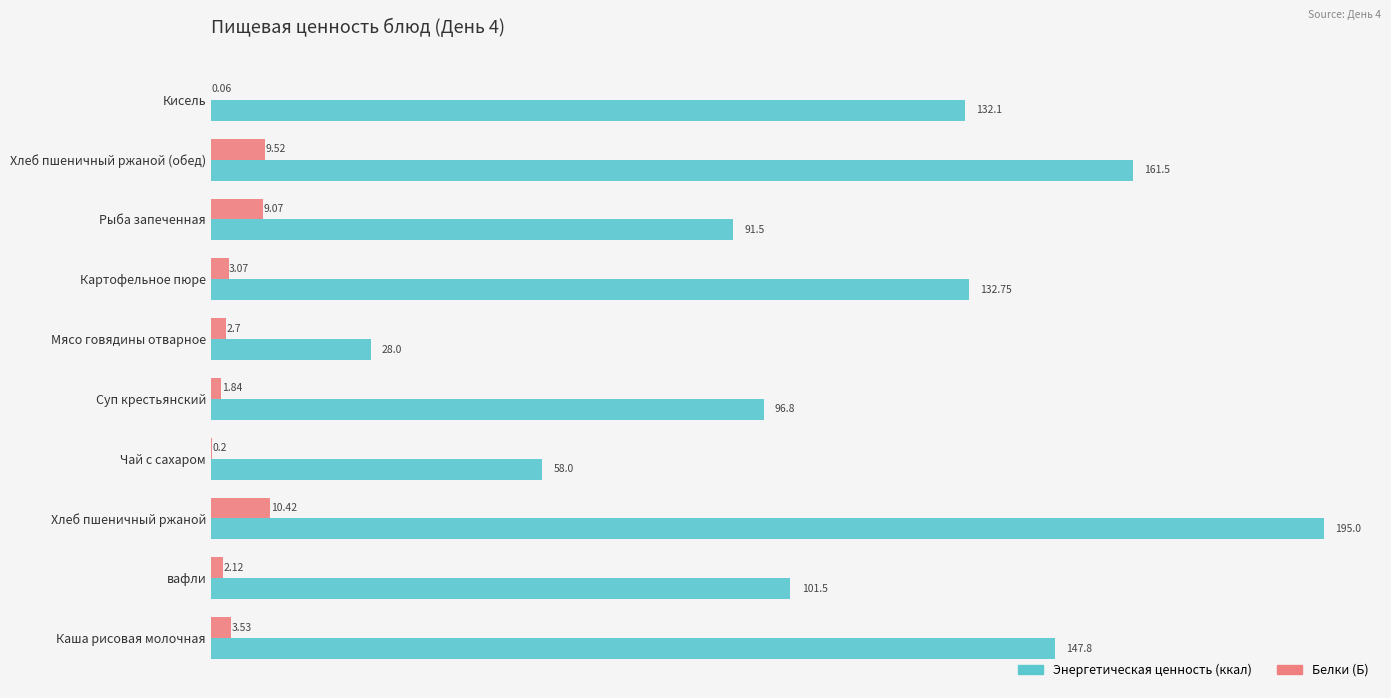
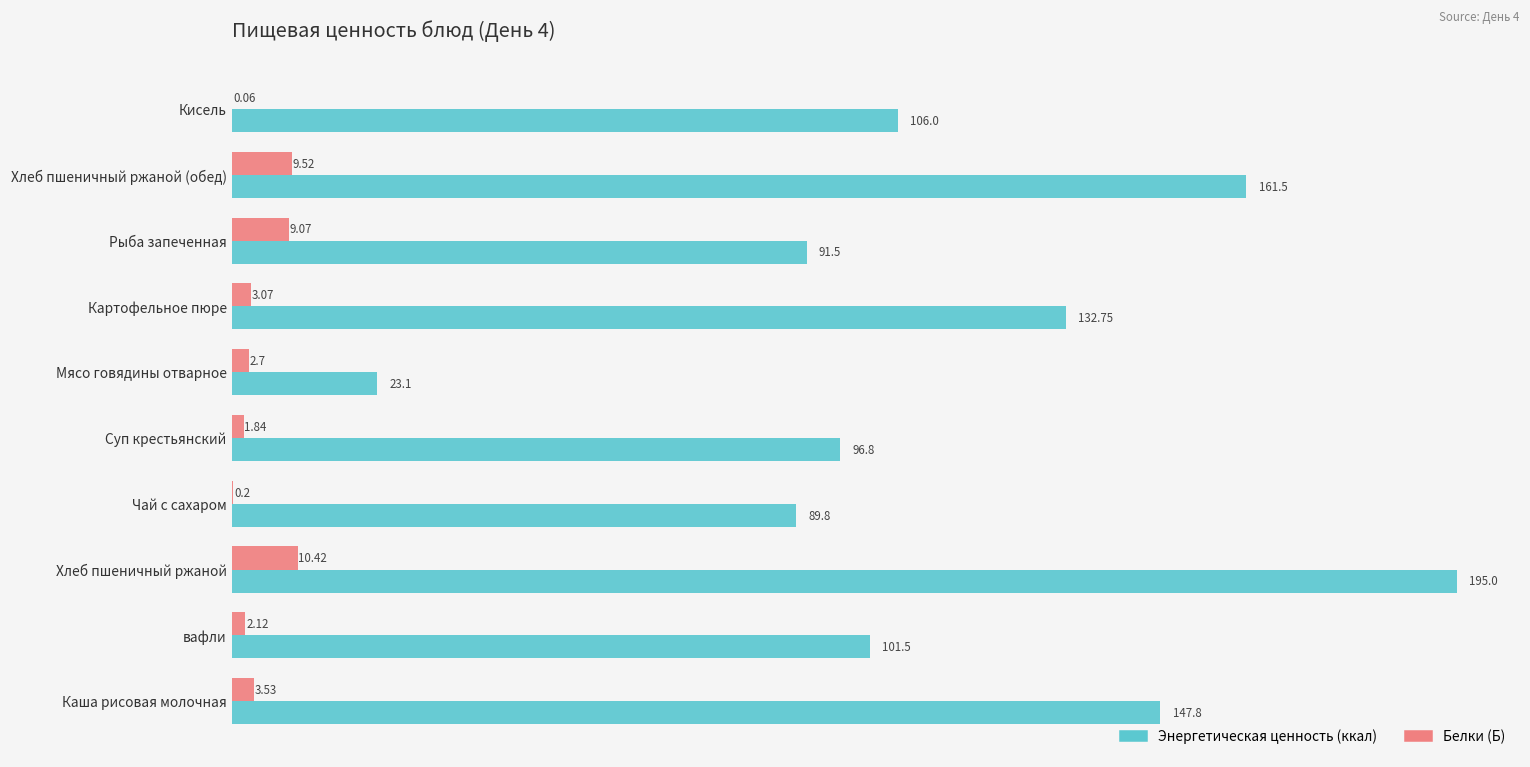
Энергетическая ценность (ккал), Кисель: 132.1 -> 106.0
Энергетическая ценность (ккал), Мясо говядины отварное: 28.0 -> 23.1
Энергетическая ценность (ккал), Чай с сахаром: 58.0 -> 89.8
